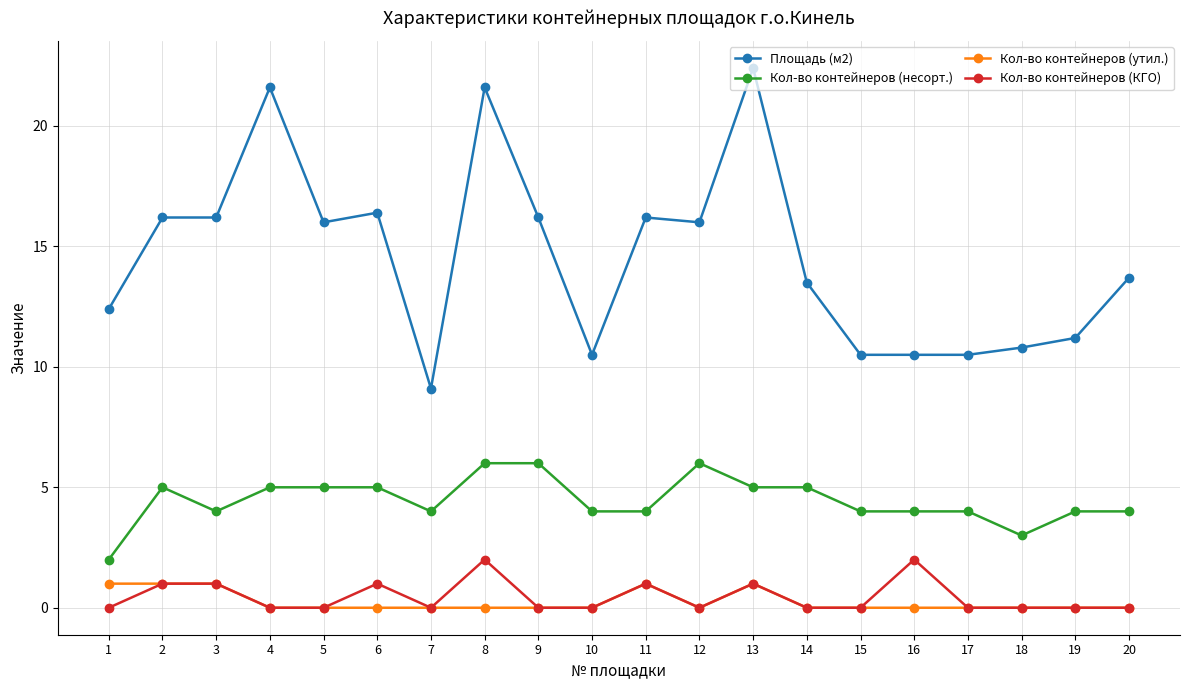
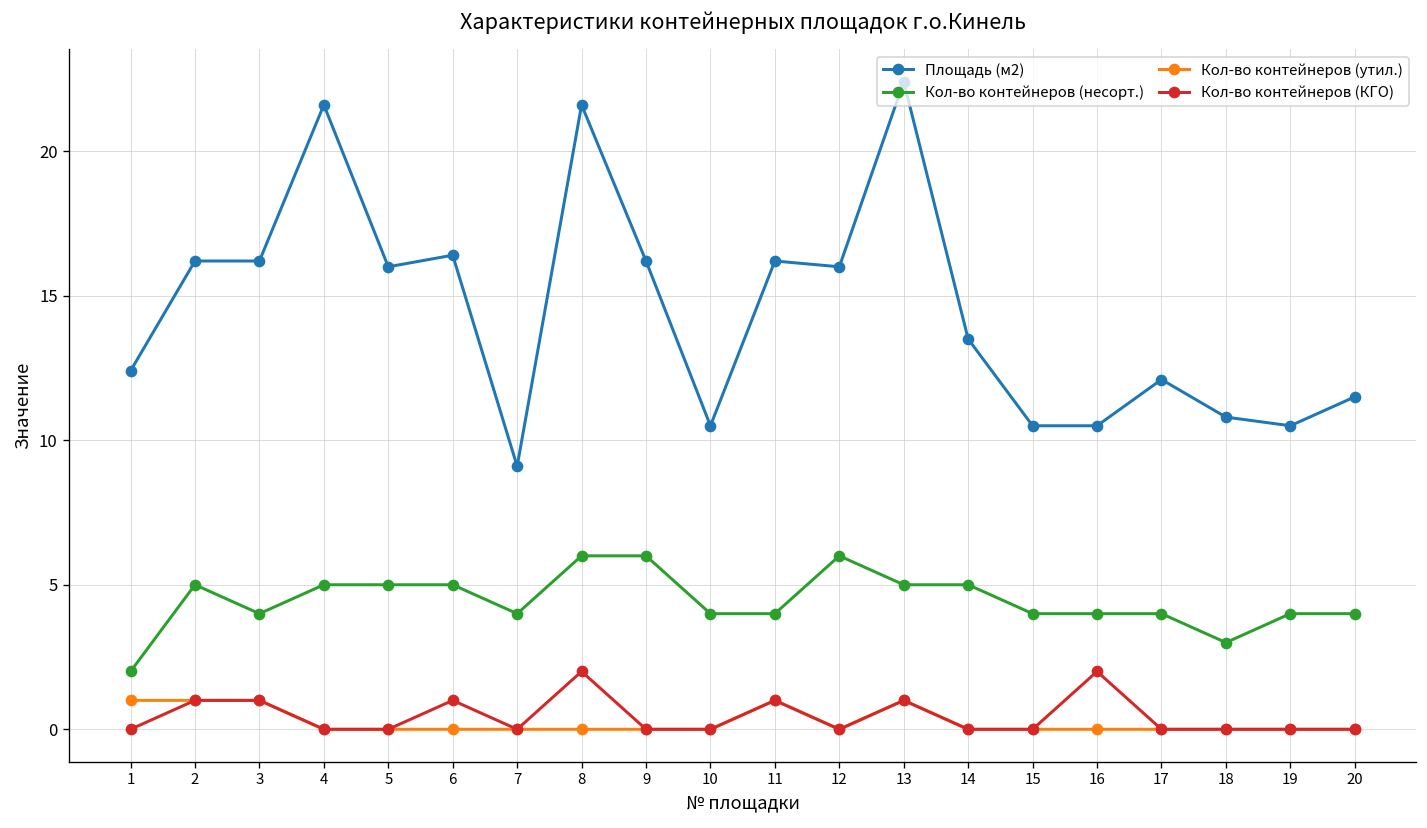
Площадь (м2), 17: 10.5 -> 12.1
Площадь (м2), 19: 11.2 -> 10.5
Площадь (м2), 20: 13.7 -> 11.5
